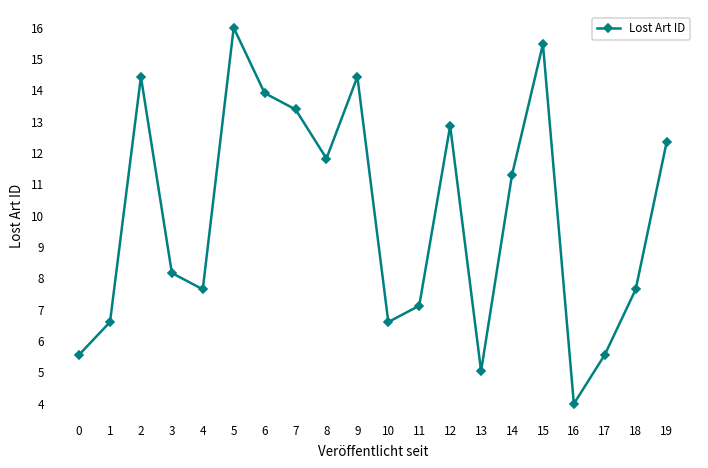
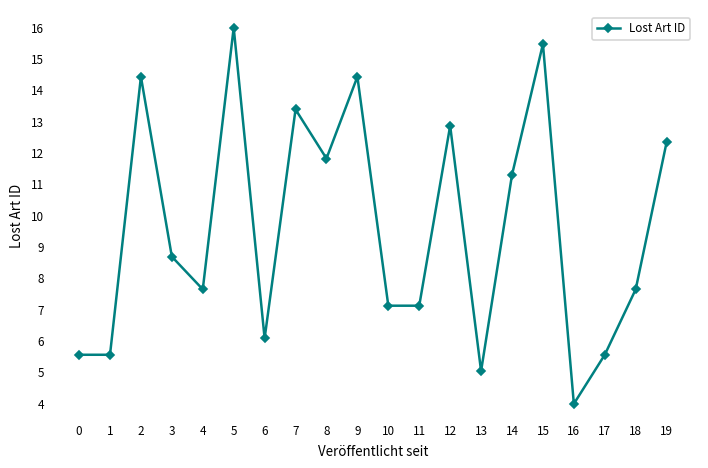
1: 6.6 -> 5.6
3: 8.2 -> 8.7
6: 13.9 -> 6.1
10: 6.6 -> 7.1
